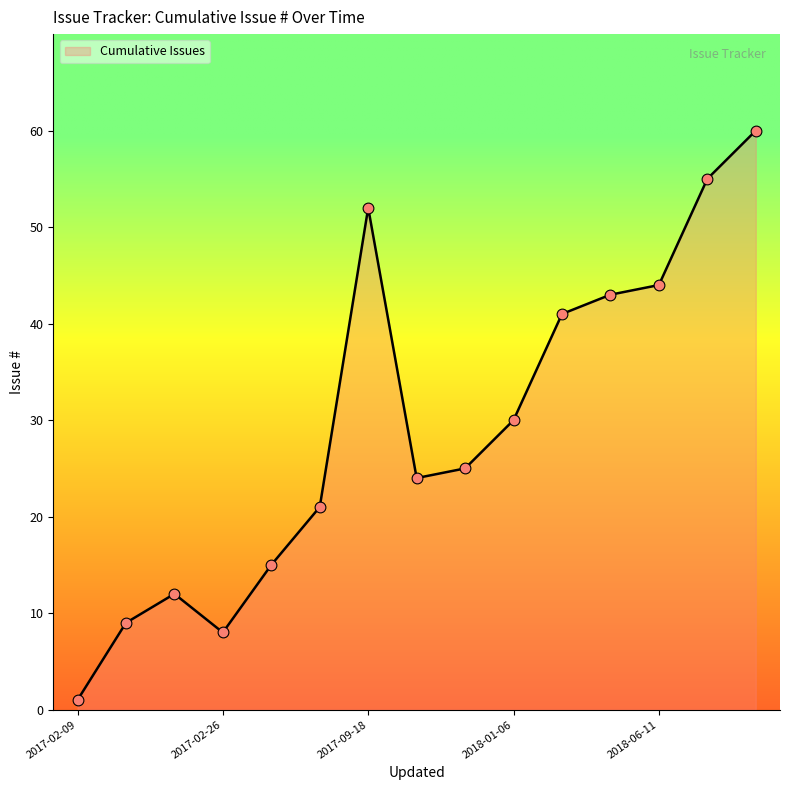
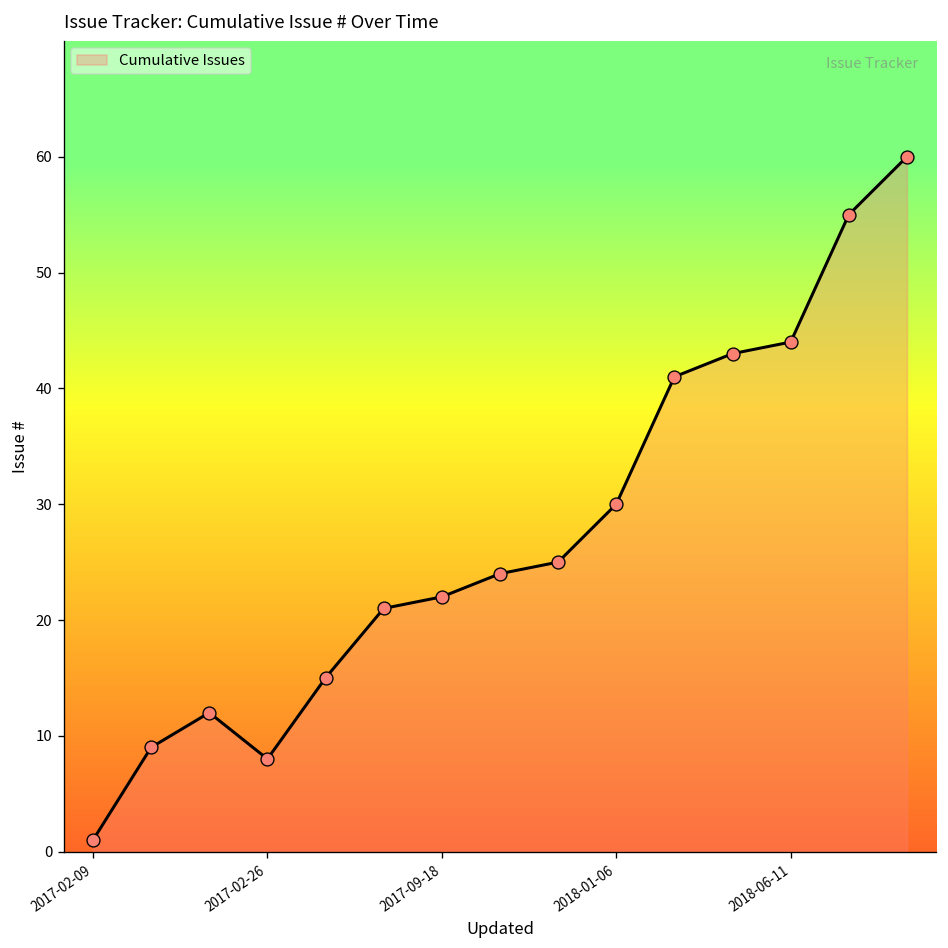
2017-09-18: 52 -> 22
